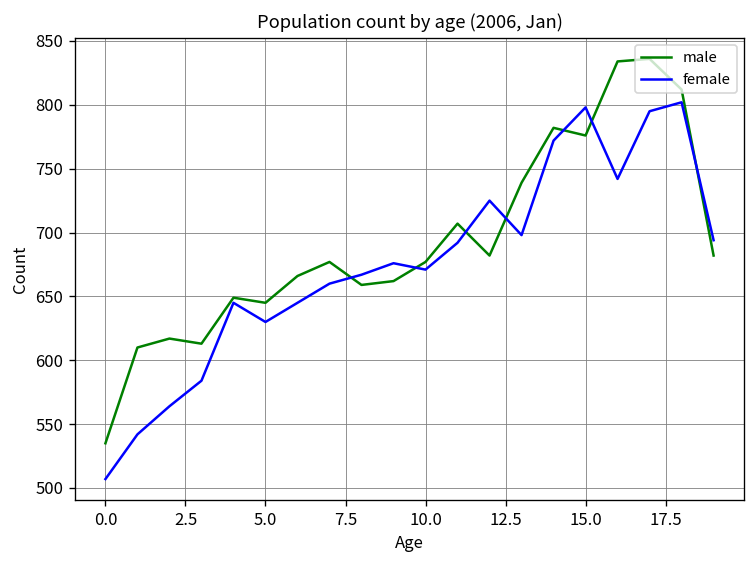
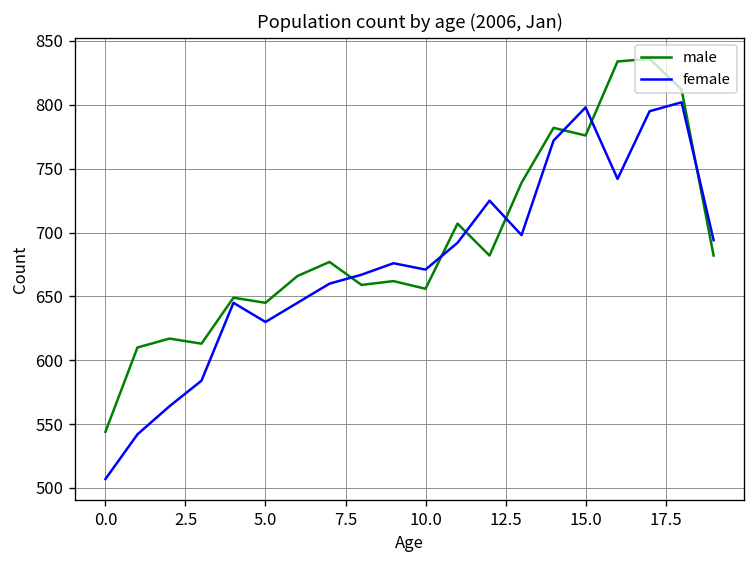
male, 0.0: 535 -> 544
male, 10.0: 677 -> 656
